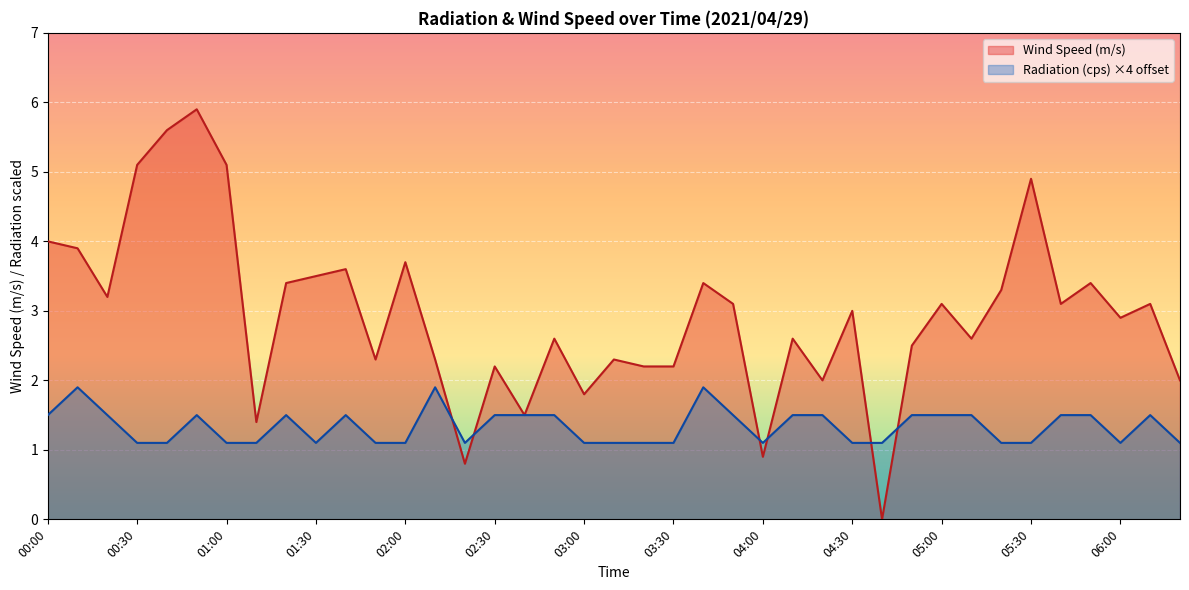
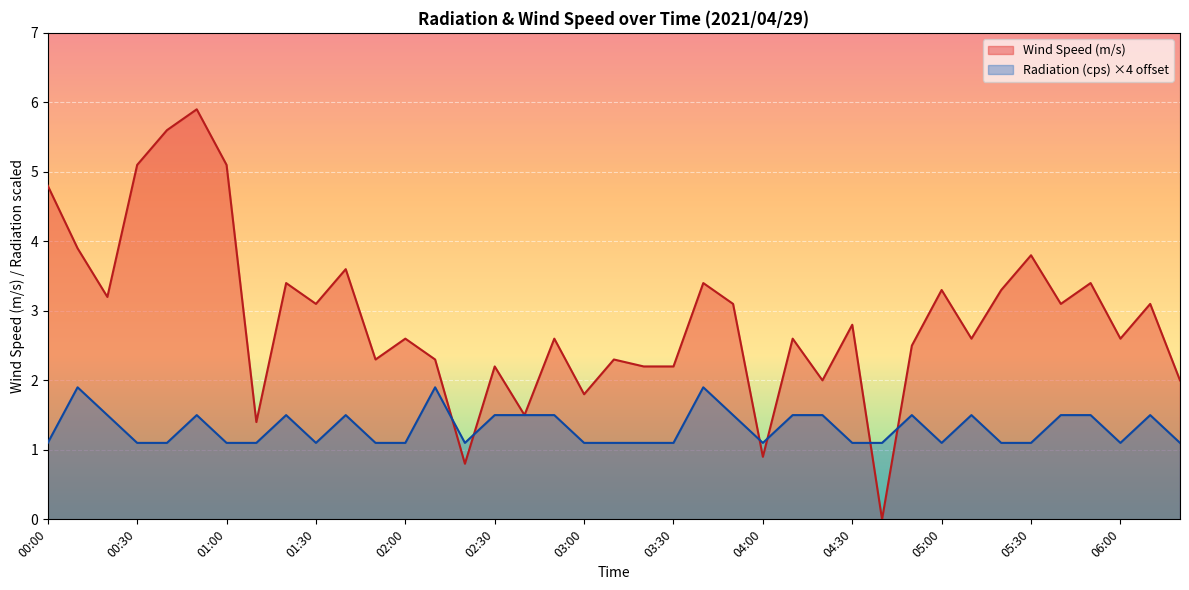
Wind Speed (m/s), 00:00: 4.0 -> 4.8
Radiation (cps) ×4 offset, 00:00: 1.5 -> 1.1
Wind Speed (m/s), 01:30: 3.5 -> 3.1
Wind Speed (m/s), 02:00: 3.7 -> 2.6
Wind Speed (m/s), 04:30: 3.0 -> 2.8
Wind Speed (m/s), 05:00: 3.1 -> 3.3
Radiation (cps) ×4 offset, 05:00: 1.5 -> 1.1
Wind Speed (m/s), 05:30: 4.9 -> 3.8
Wind Speed (m/s), 06:00: 2.9 -> 2.6
